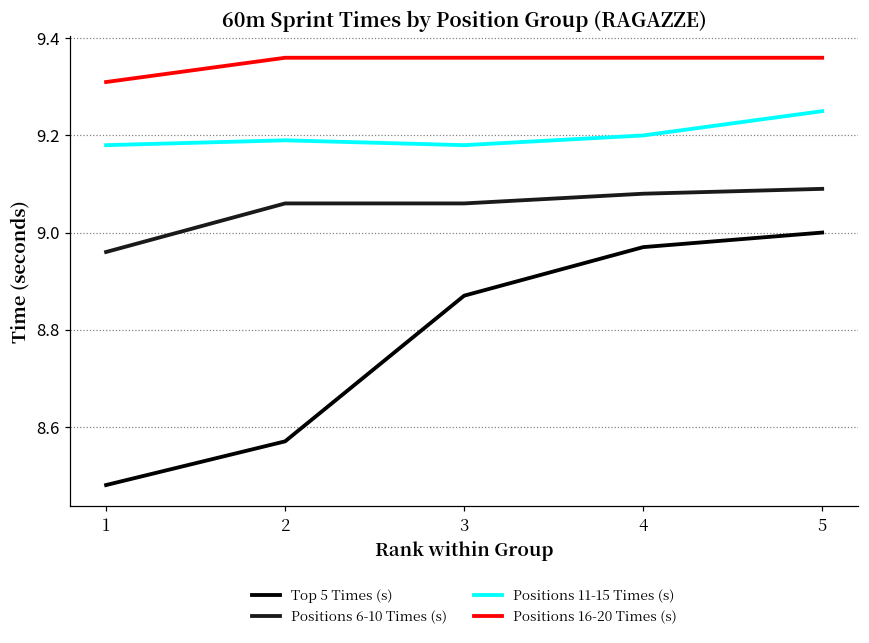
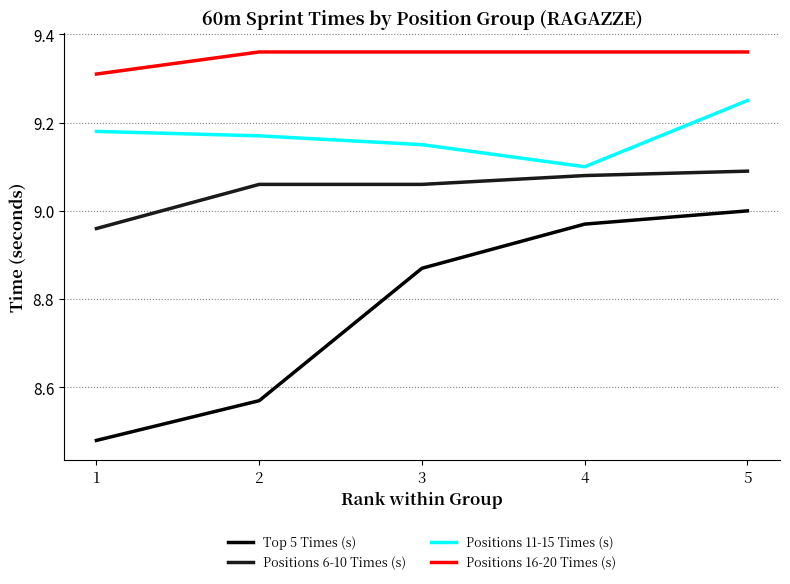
Positions 11-15 Times (s), 2: 9.19 -> 9.17
Positions 11-15 Times (s), 3: 9.18 -> 9.15
Positions 11-15 Times (s), 4: 9.2 -> 9.1
